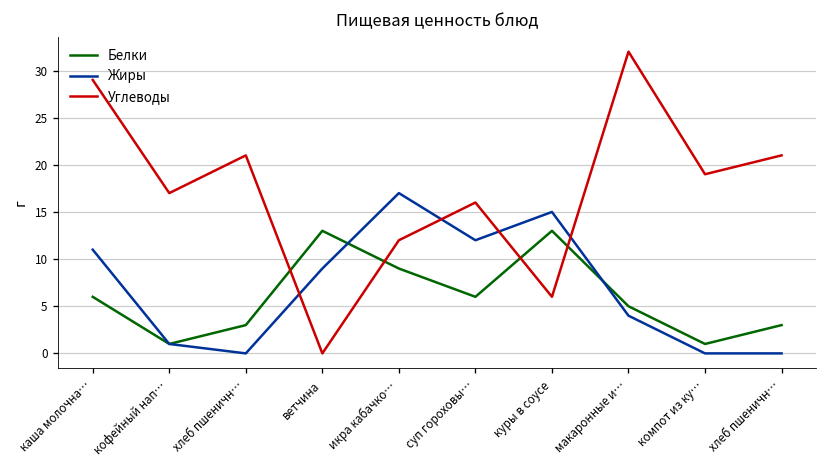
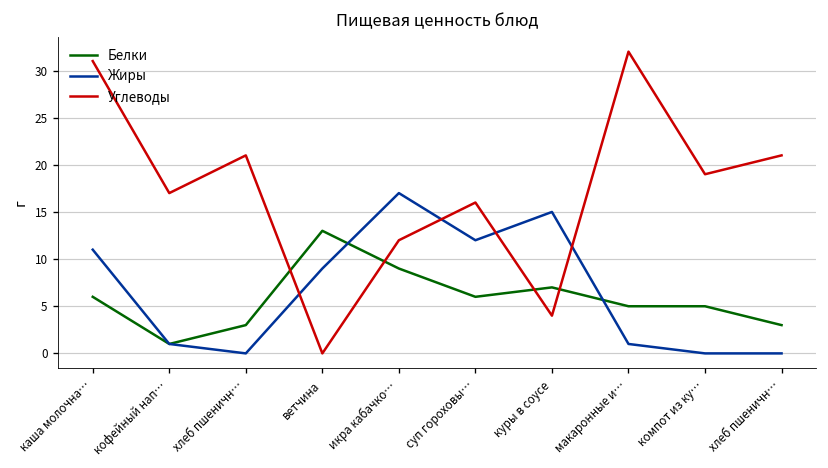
Углеводы, каша молочна…: 29 -> 31
Белки, куры в соусе: 13 -> 7
Углеводы, куры в соусе: 6 -> 4
Жиры, макаронные и…: 4 -> 1
Белки, компот из ку…: 1 -> 5
